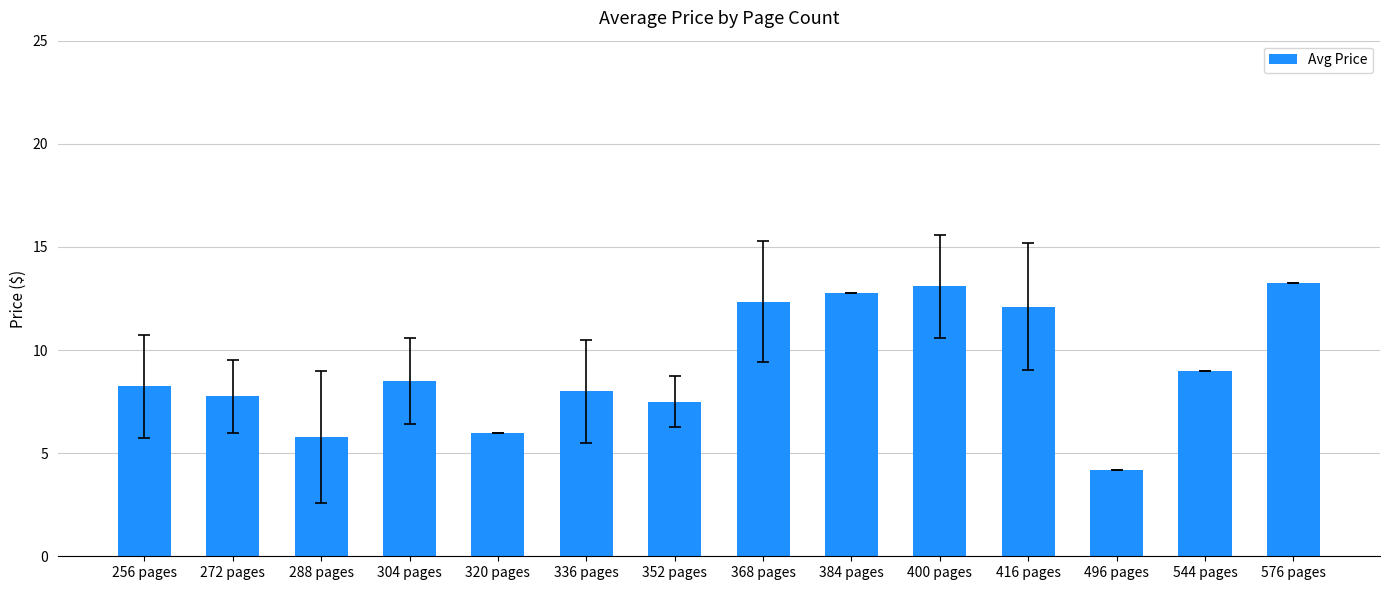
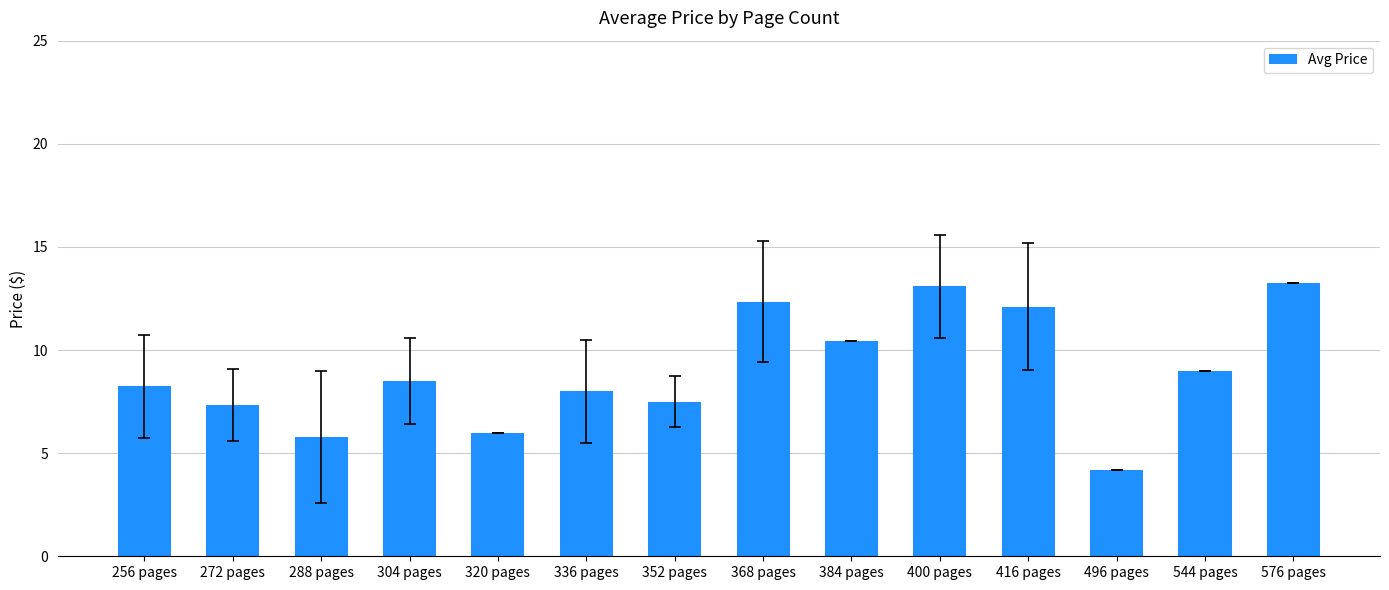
Avg Price, 272 pages: 7.8 -> 7.3
Avg Price, 384 pages: 12.8 -> 10.5
